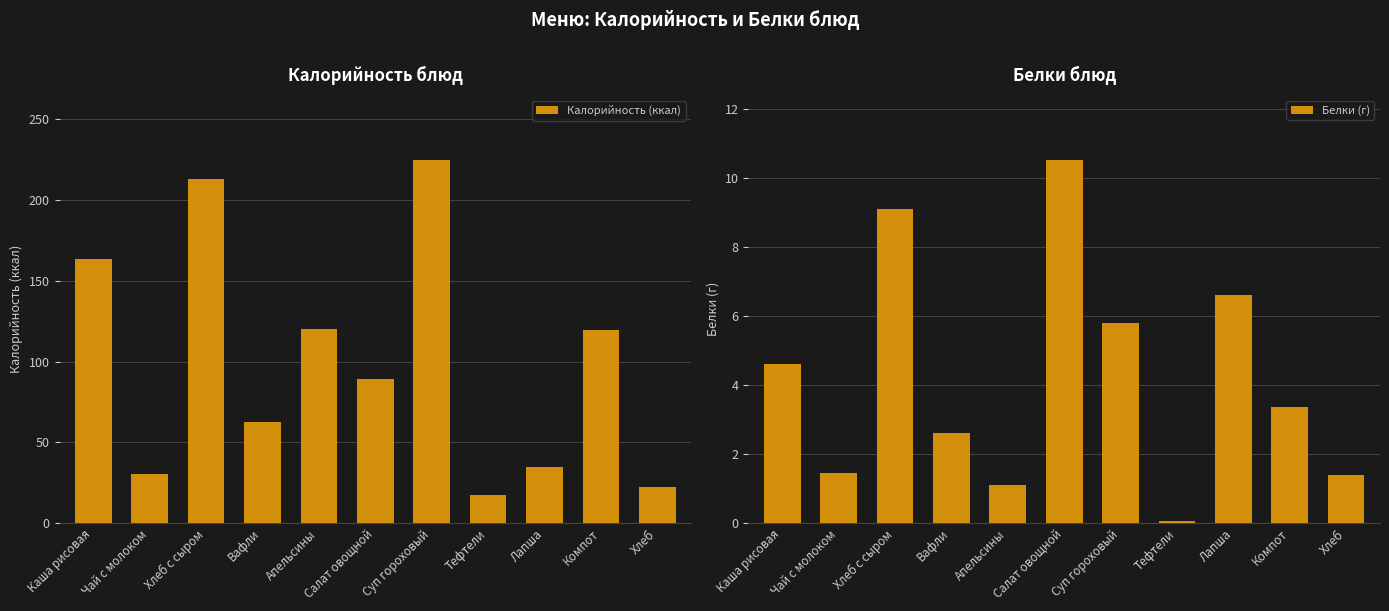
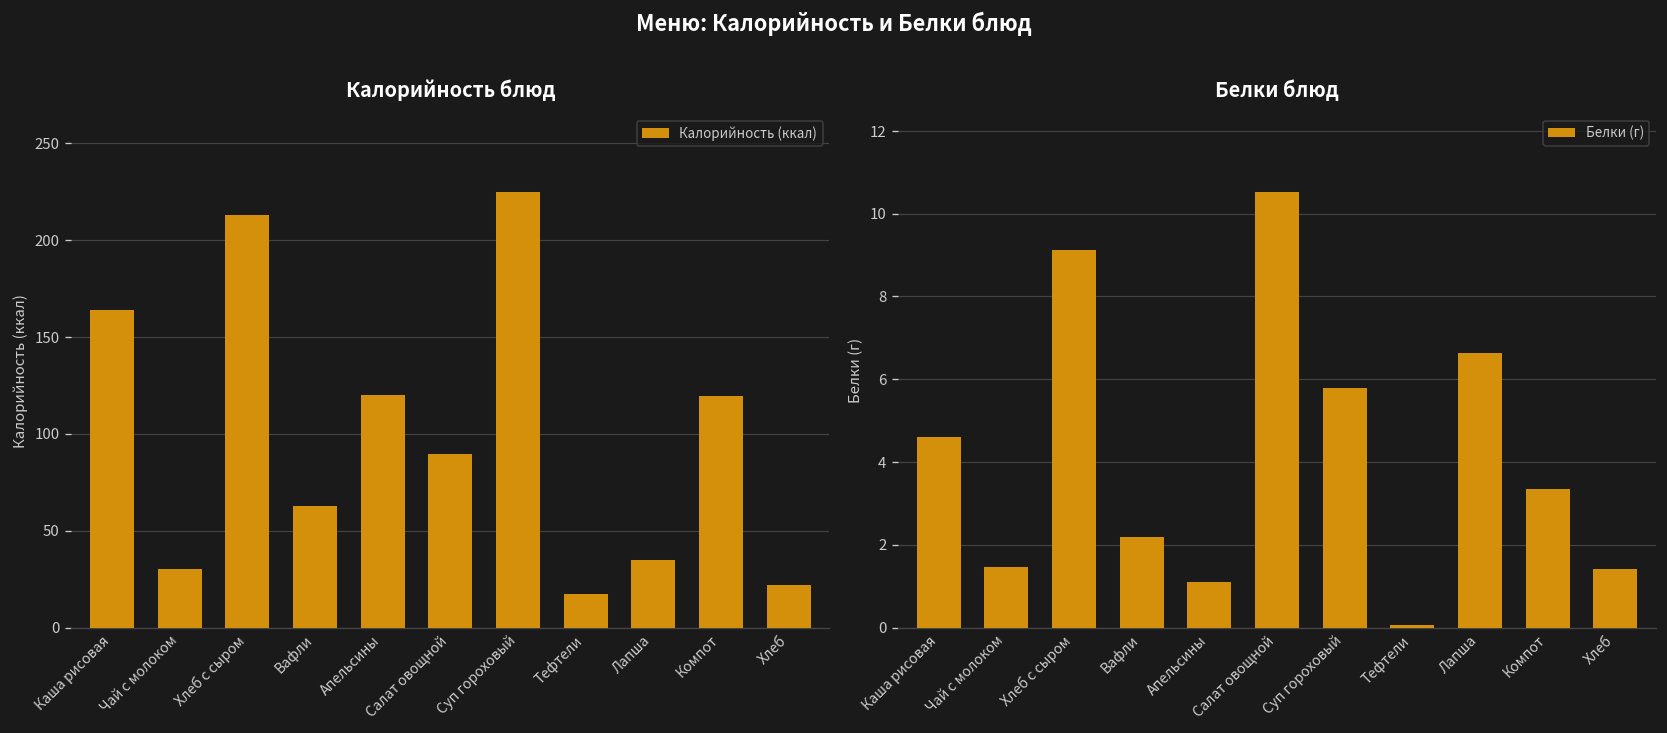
Белки блюд, Вафли: 2.6 -> 2.2
